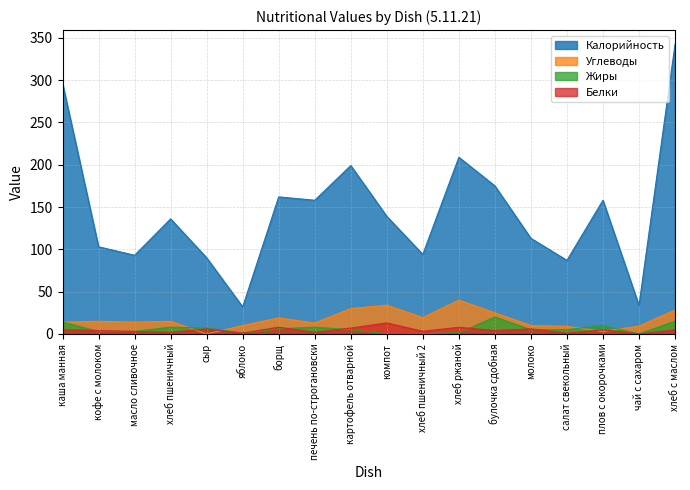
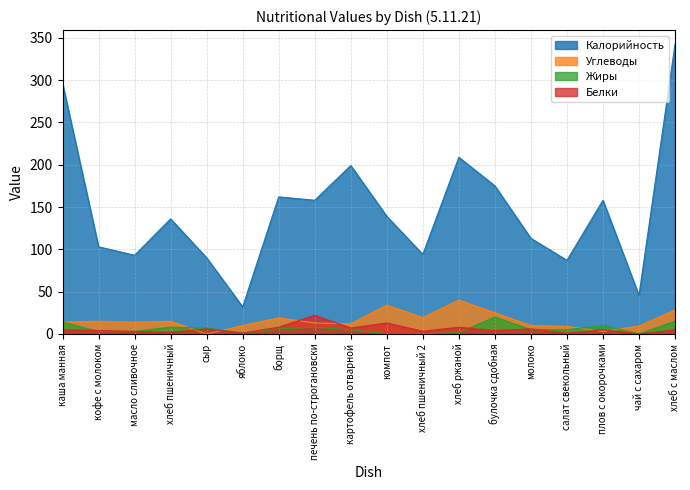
Белки, печень по-строгановски: 0 -> 20
Углеводы, картофель отварной: 30 -> 10
Калорийность, чай с сахаром: 30 -> 50
